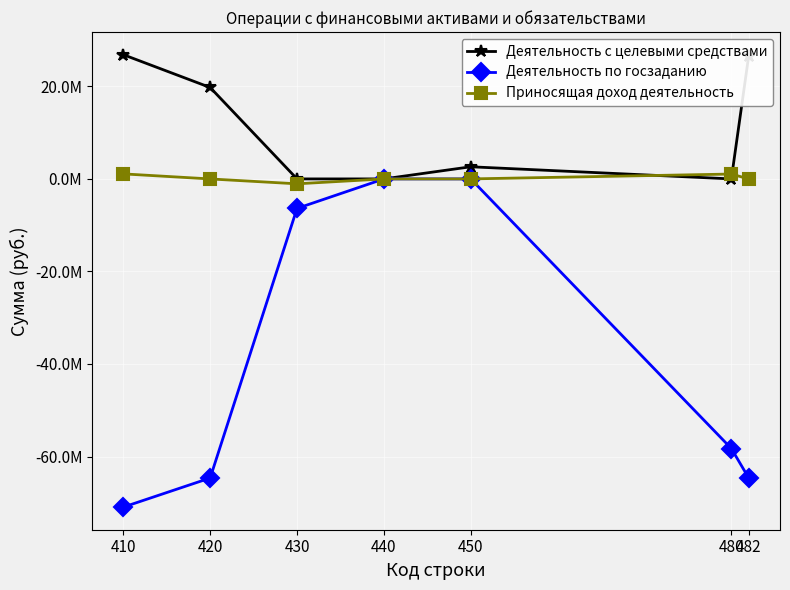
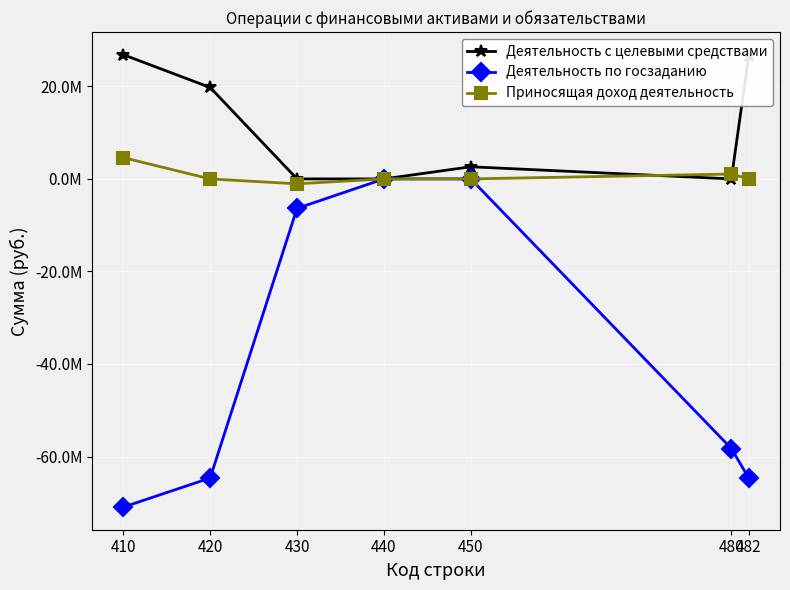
Приносящая доход деятельность, 410: 1000000 -> 5000000
